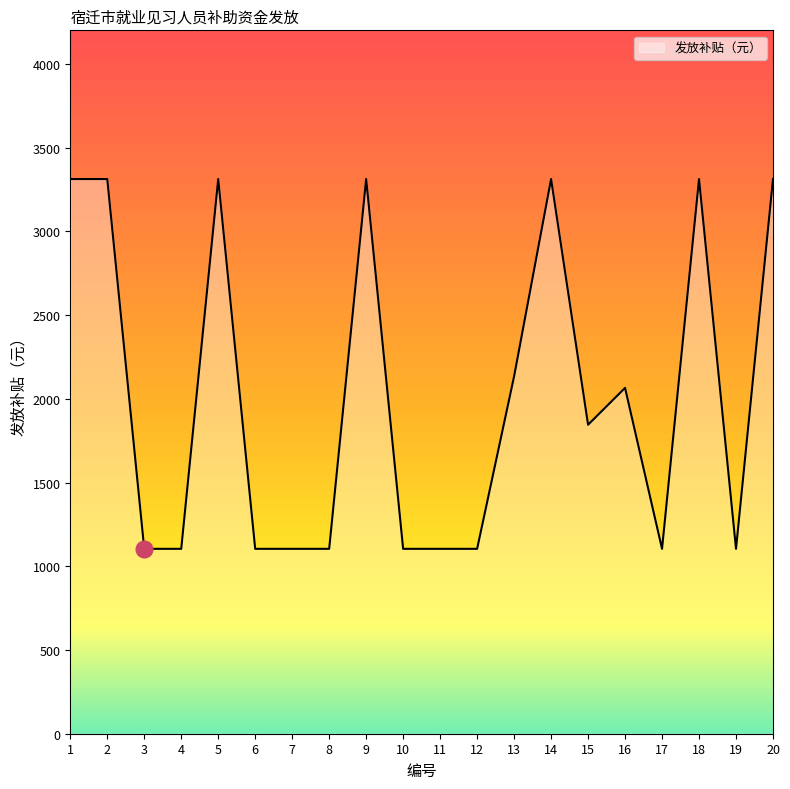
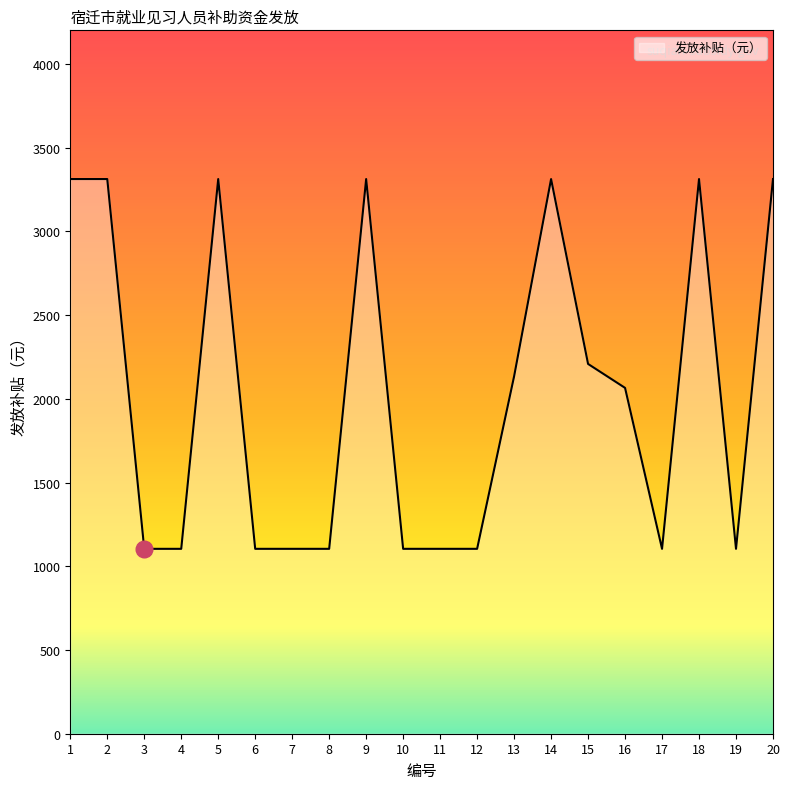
发放补贴（元）, 15: 1850 -> 2210
